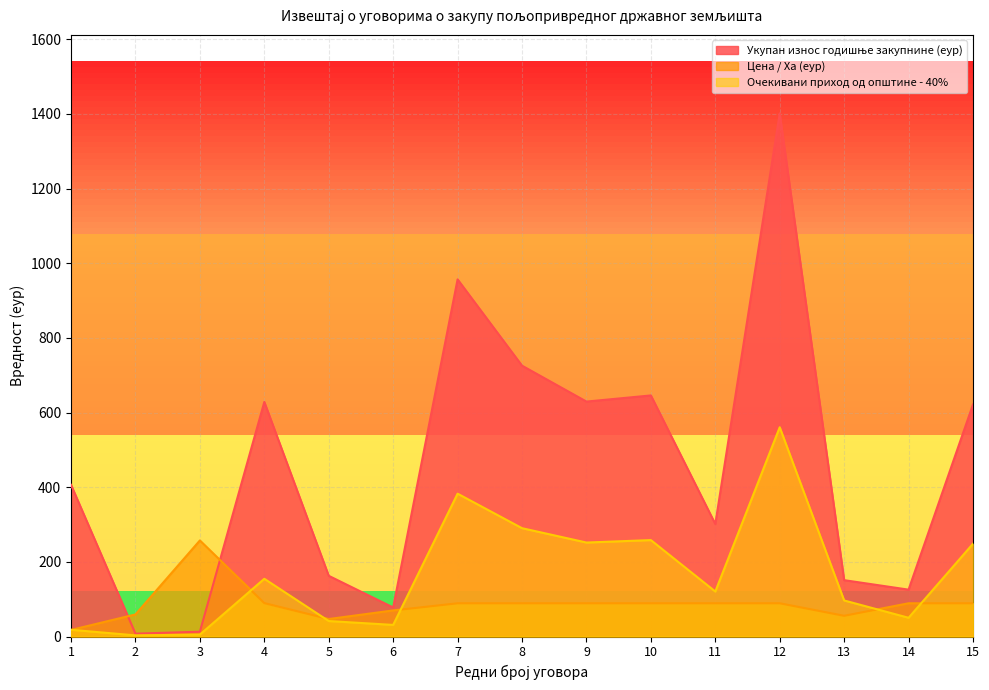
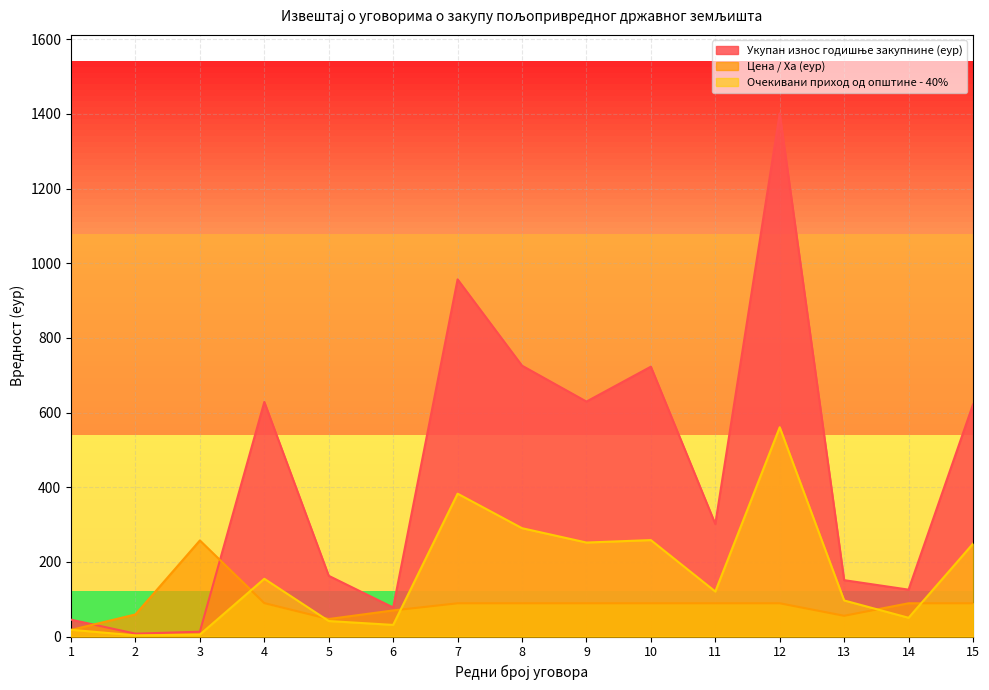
Укупан износ годишње закупнине (еур), 1: 410 -> 50
Укупан износ годишње закупнине (еур), 10: 650 -> 720
